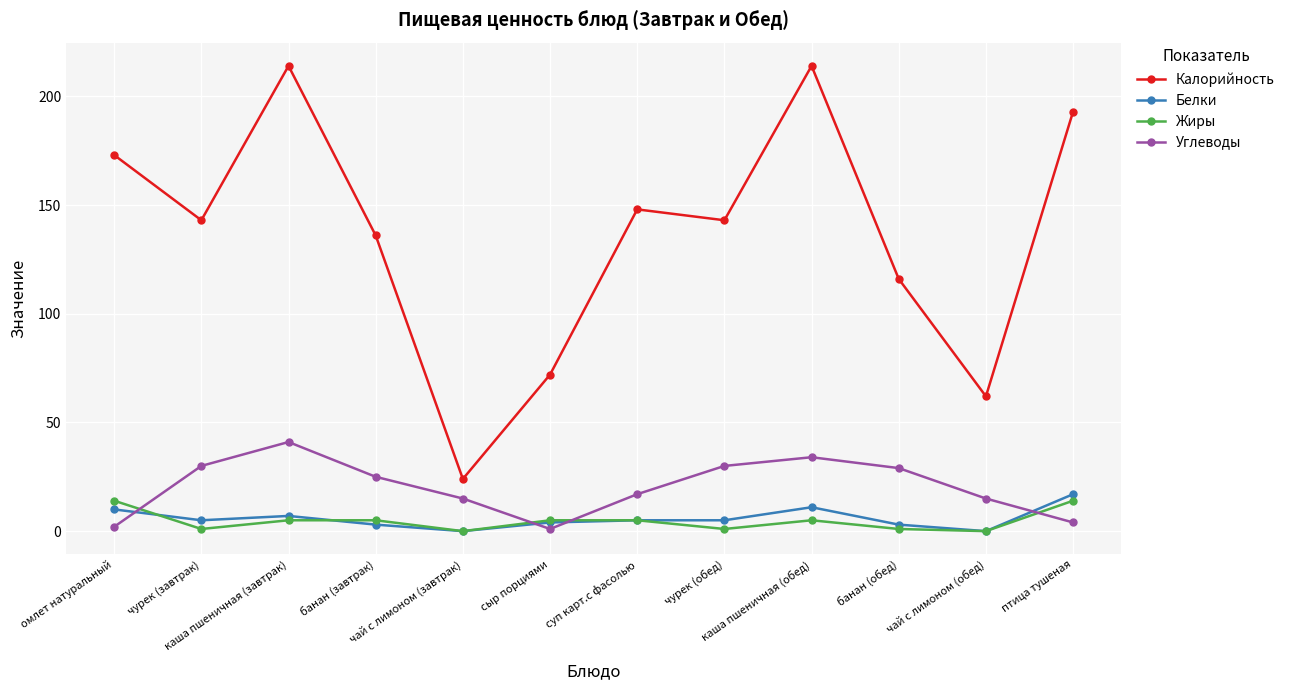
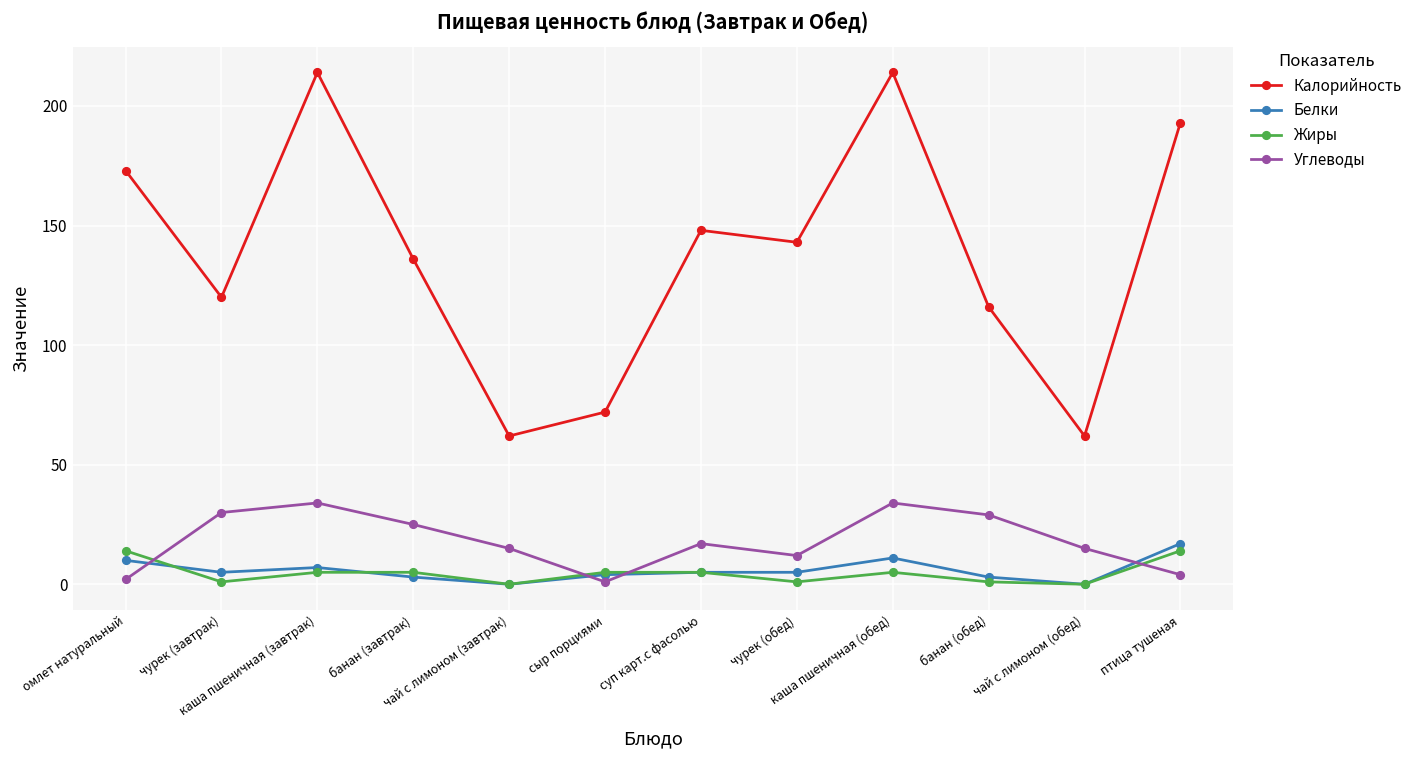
Калорийность, чурек (завтрак): 143 -> 120
Углеводы, каша пшеничная (завтрак): 41 -> 34
Калорийность, чай с лимоном (завтрак): 24 -> 62
Углеводы, чурек (обед): 30 -> 12
